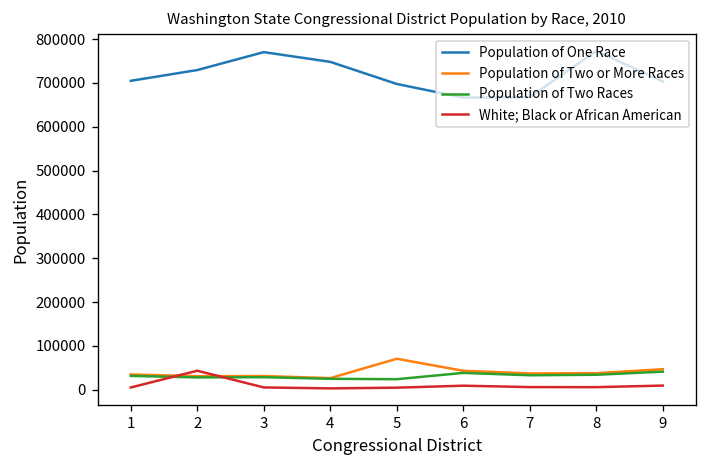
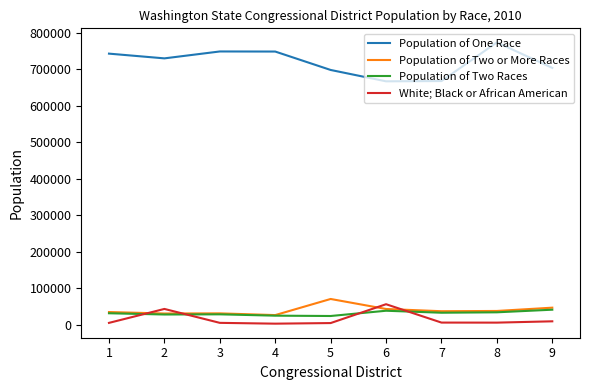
Population of One Race, 1: 700000 -> 740000
Population of One Race, 3: 770000 -> 750000
White; Black or African American, 6: 10000 -> 60000
